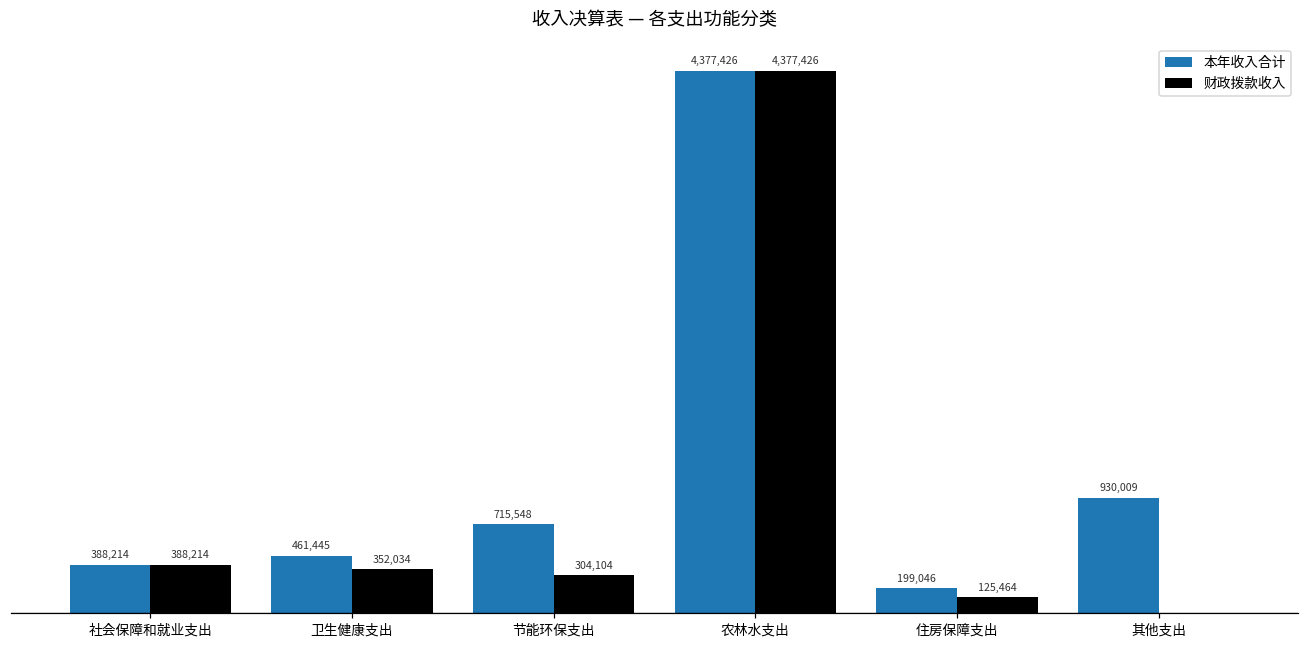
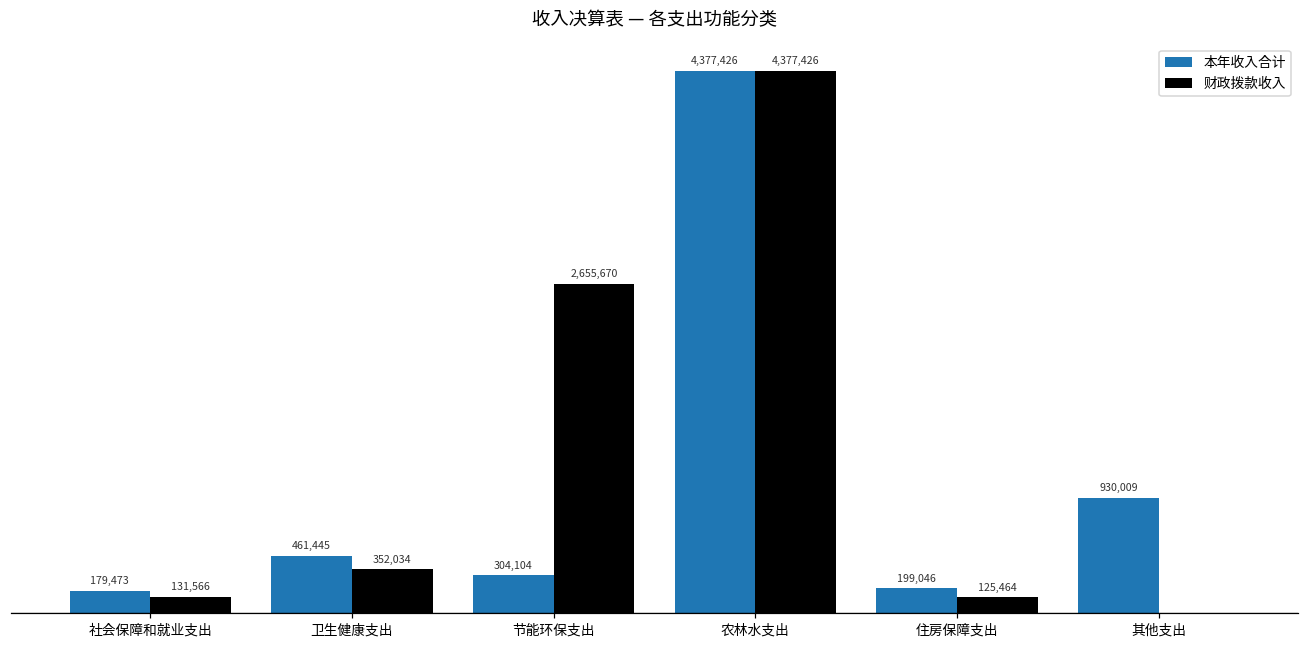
本年收入合计, 社会保障和就业支出: 388,214 -> 179,473
财政拨款收入, 社会保障和就业支出: 388,214 -> 131,566
本年收入合计, 节能环保支出: 715,548 -> 304,104
财政拨款收入, 节能环保支出: 304,104 -> 2,655,670
